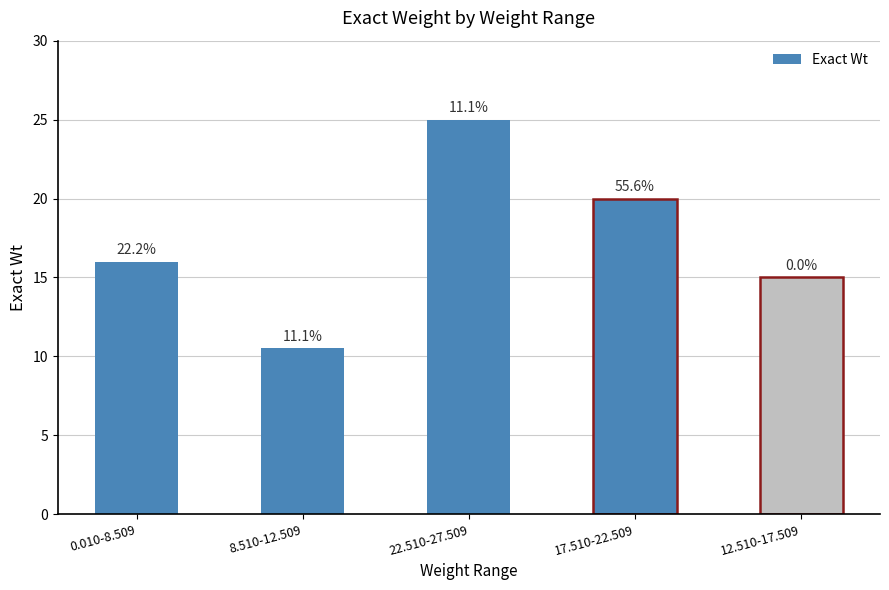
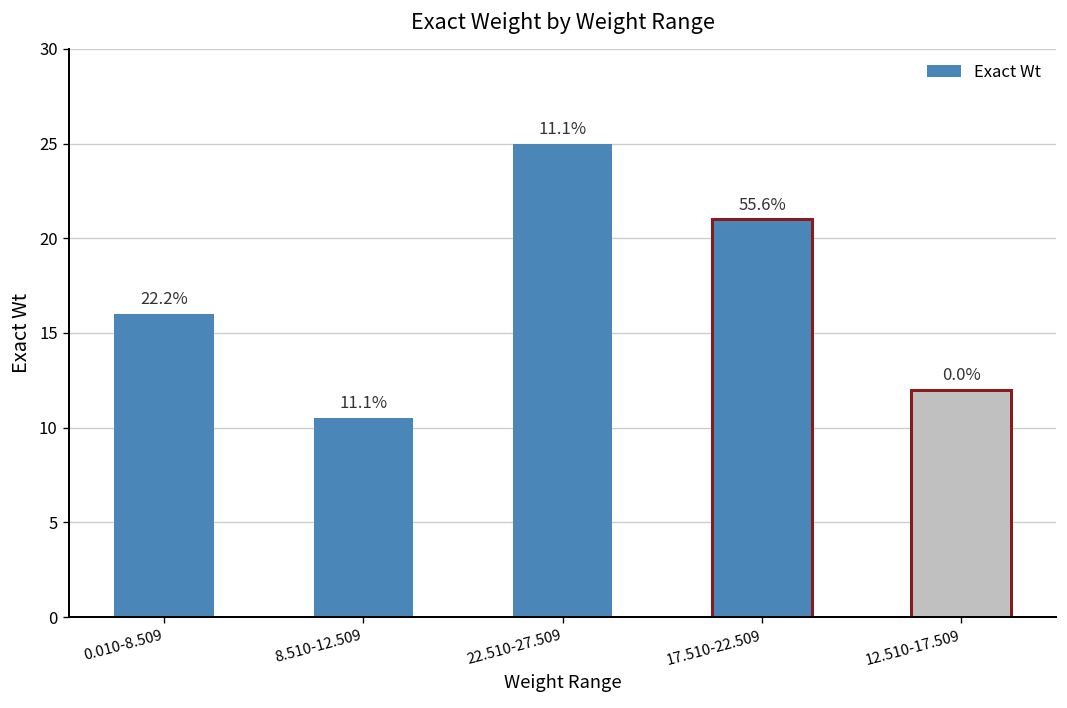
17.510-22.509: 20 -> 21
12.510-17.509: 15 -> 12
